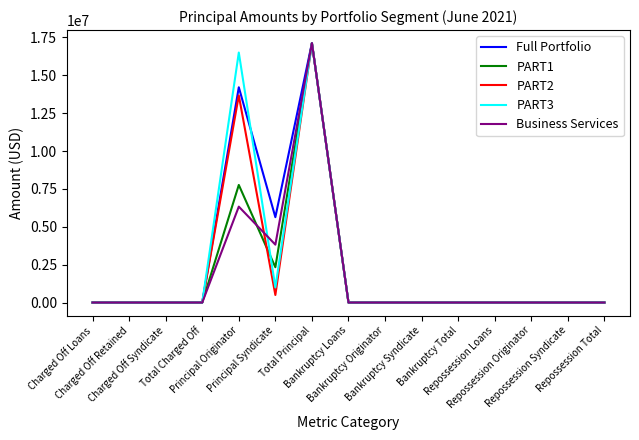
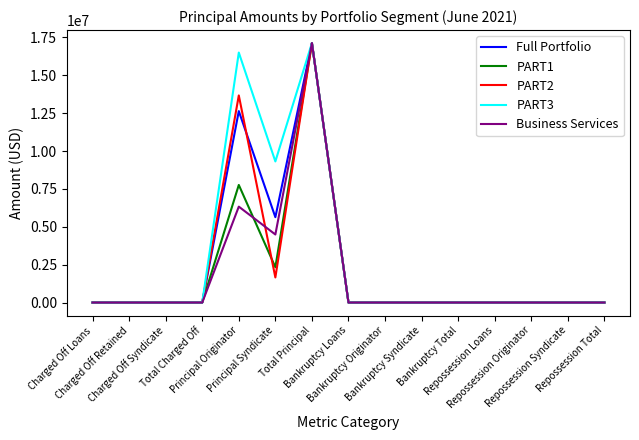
Full Portfolio, Principal Originator: 14200000 -> 12600000
PART2, Principal Syndicate: 500000 -> 1700000
PART3, Principal Syndicate: 1000000 -> 9300000
Business Services, Principal Syndicate: 3800000 -> 4500000
